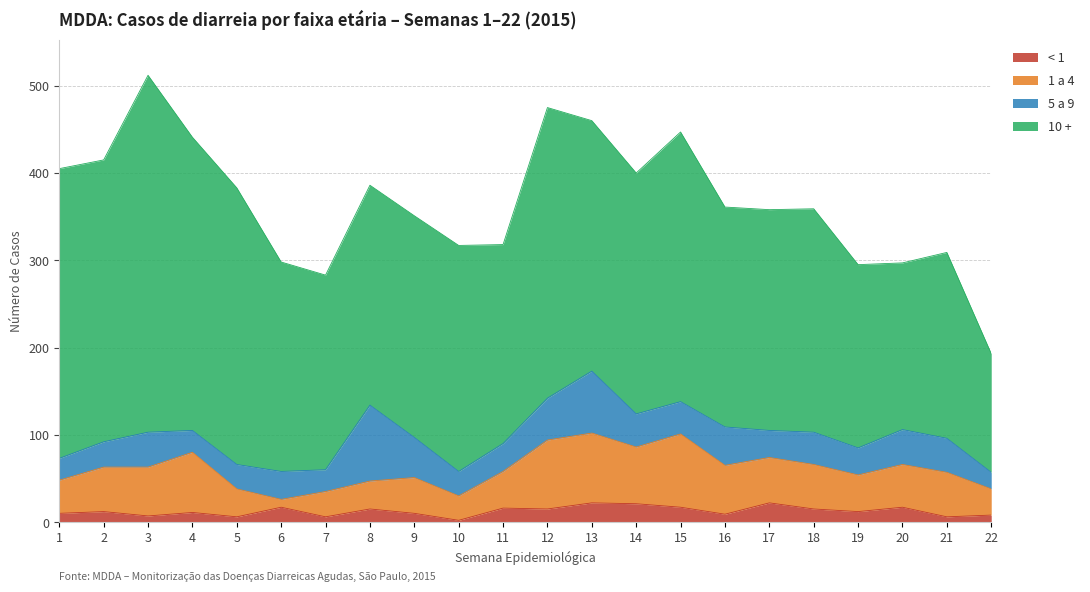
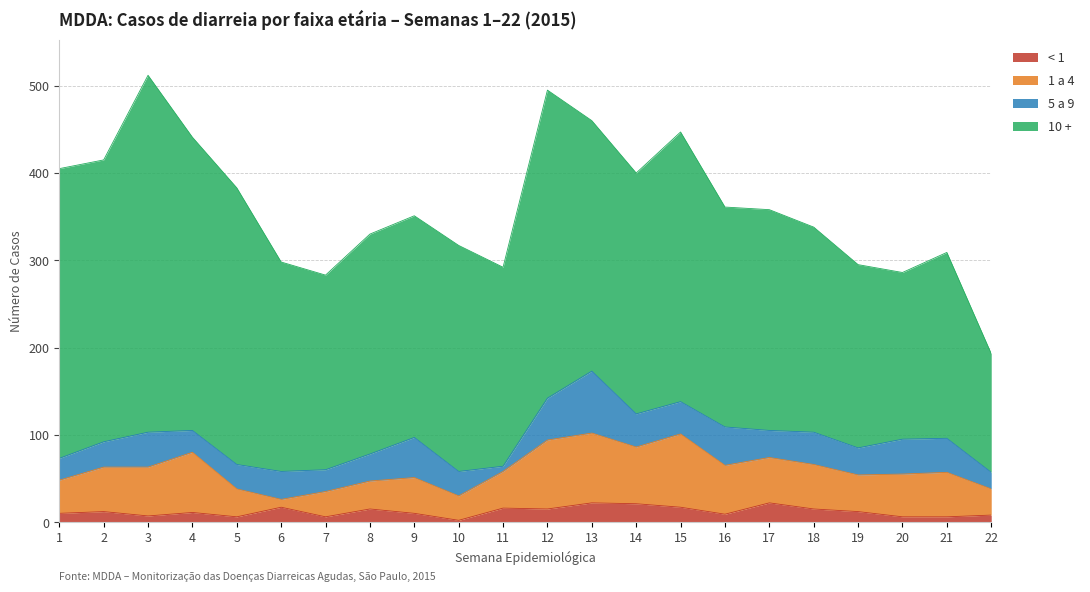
5 a 9, 8: 90 -> 30
5 a 9, 11: 30 -> 10
10 +, 12: 330 -> 350
10 +, 18: 260 -> 240
< 1, 20: 20 -> 10
